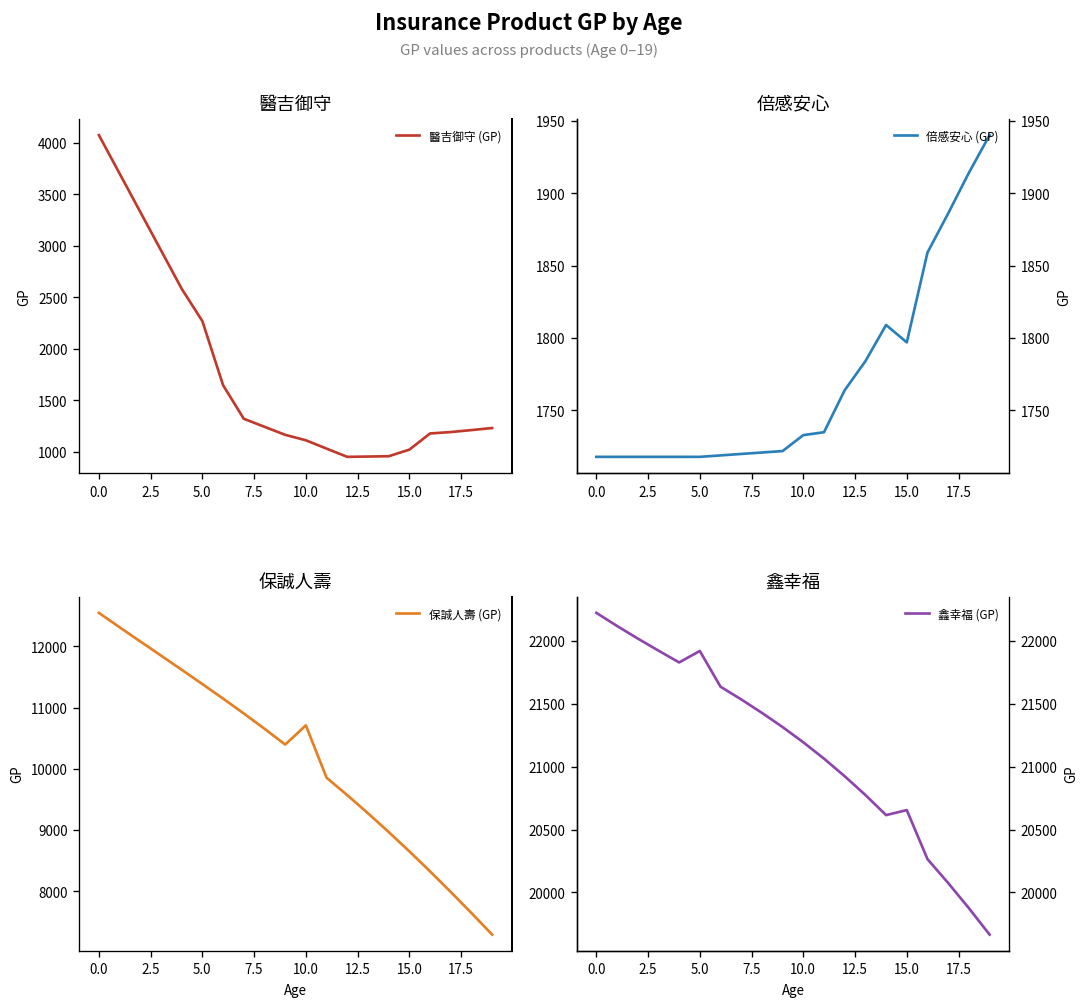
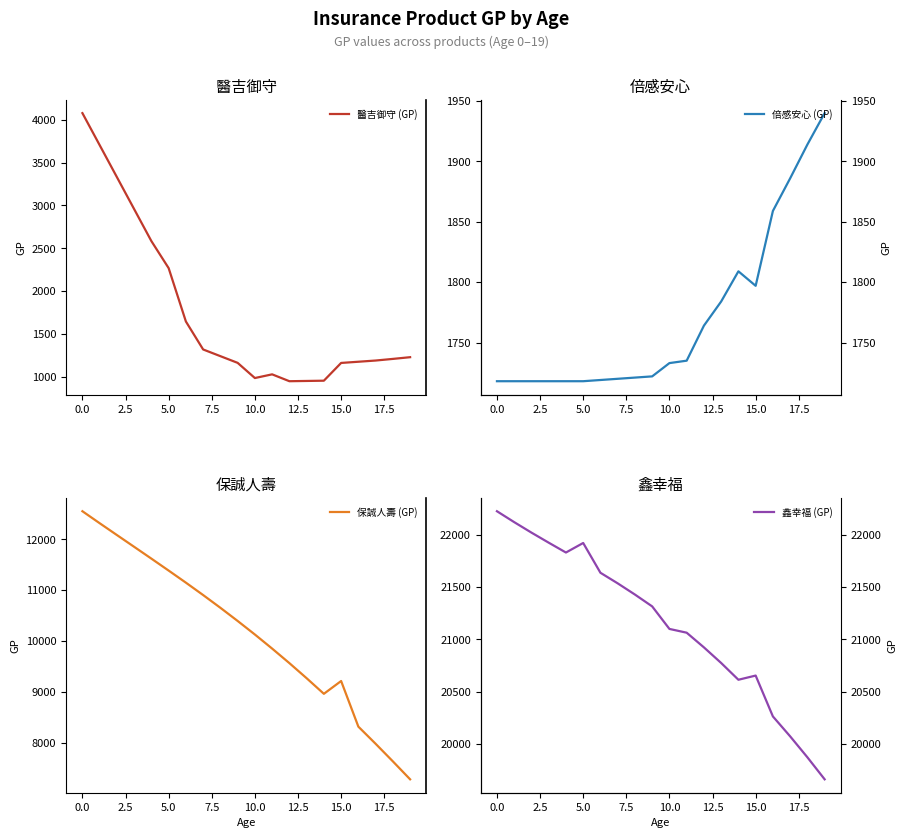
醫吉御守, 10.0: 1100 -> 1000
醫吉御守, 15.0: 1000 -> 1200
保誠人壽, 10.0: 10700 -> 10100
保誠人壽, 15.0: 8700 -> 9200
鑫幸福, 10.0: 21190 -> 21100
